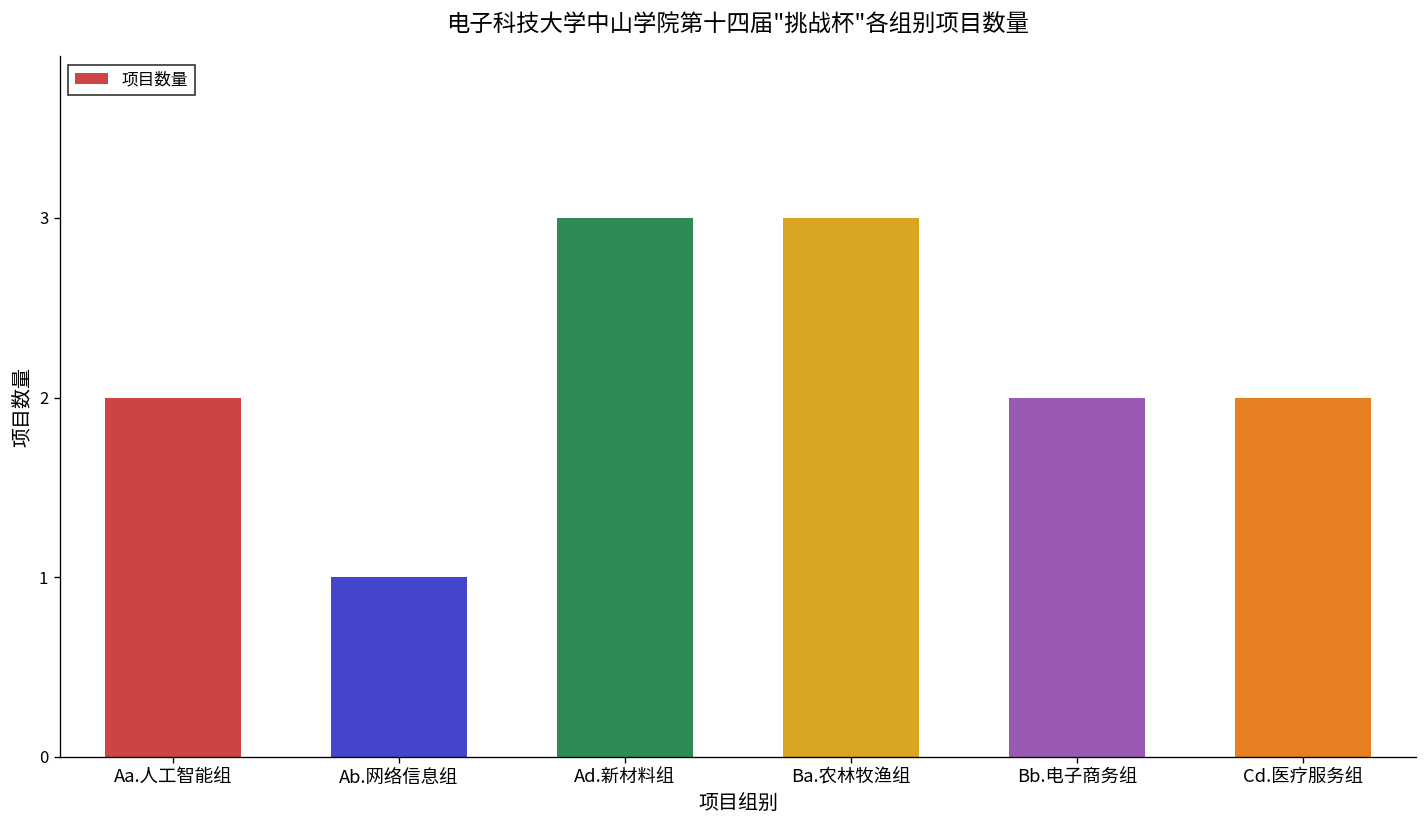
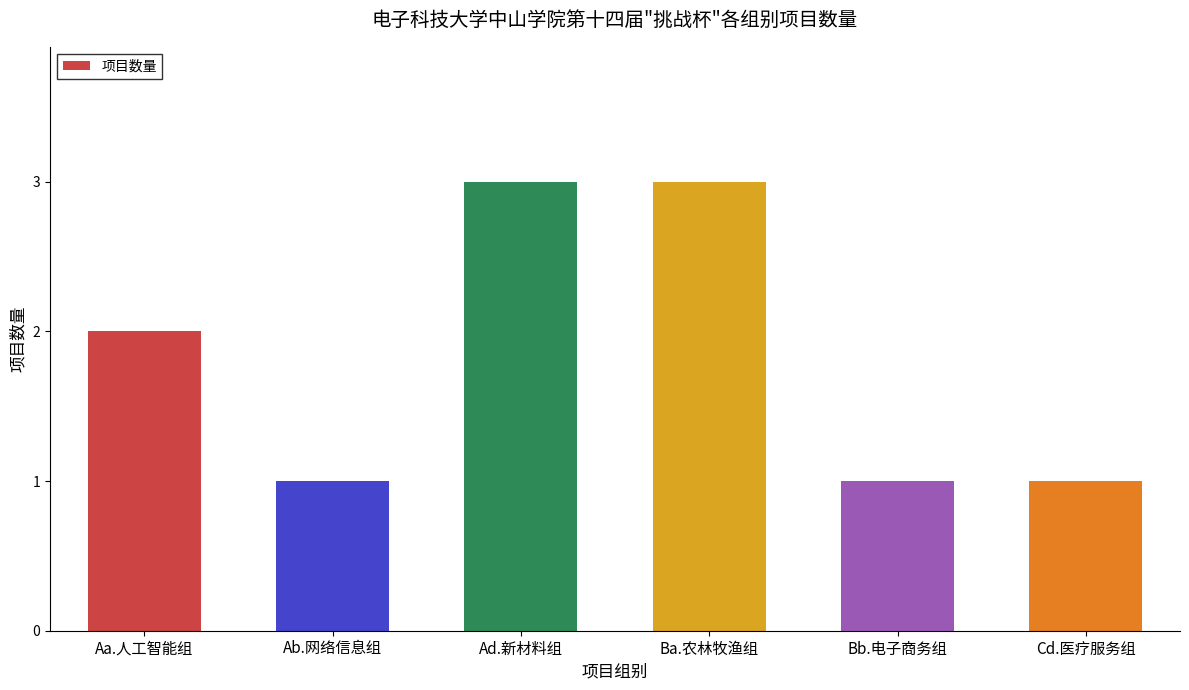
Bb.电子商务组: 2 -> 1
Cd.医疗服务组: 2 -> 1
